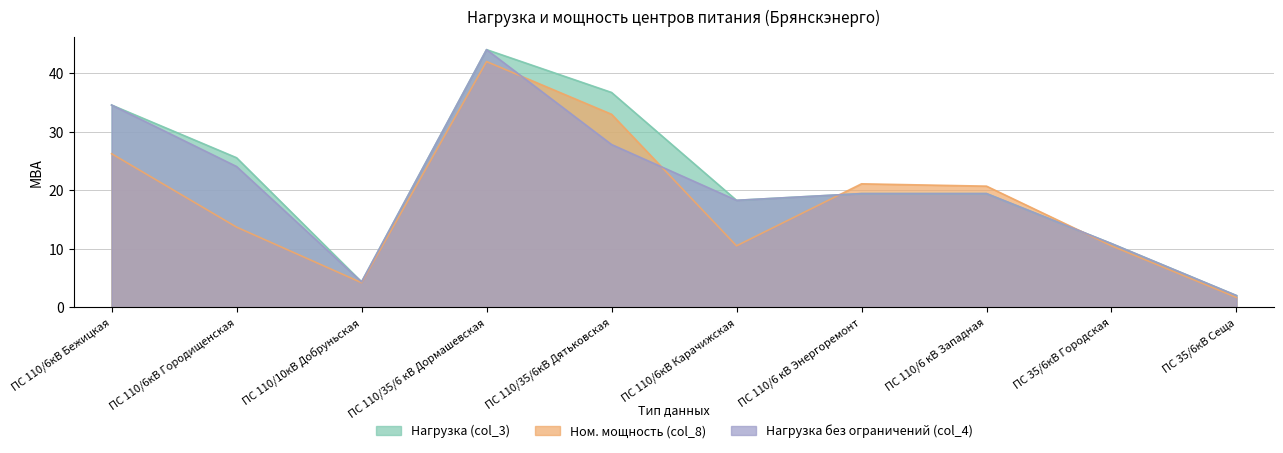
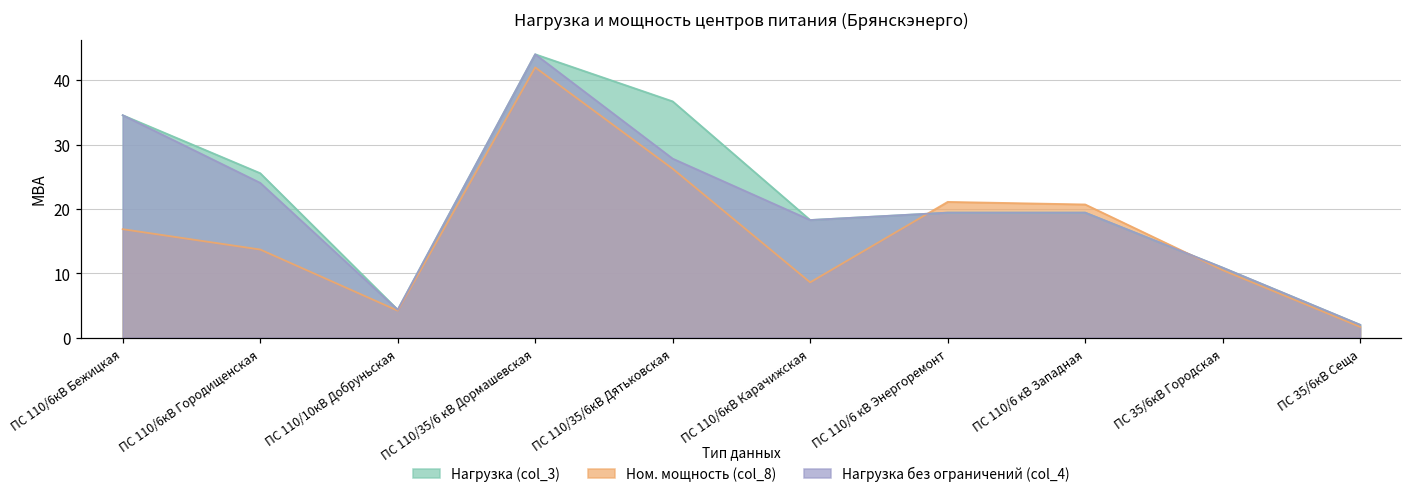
Ном. мощность (col_8), ПС 110/6кВ Бежицкая: 26 -> 17
Ном. мощность (col_8), ПС 110/35/6кВ Дятьковская: 33 -> 26
Ном. мощность (col_8), ПС 110/6кВ Карачижская: 11 -> 9
